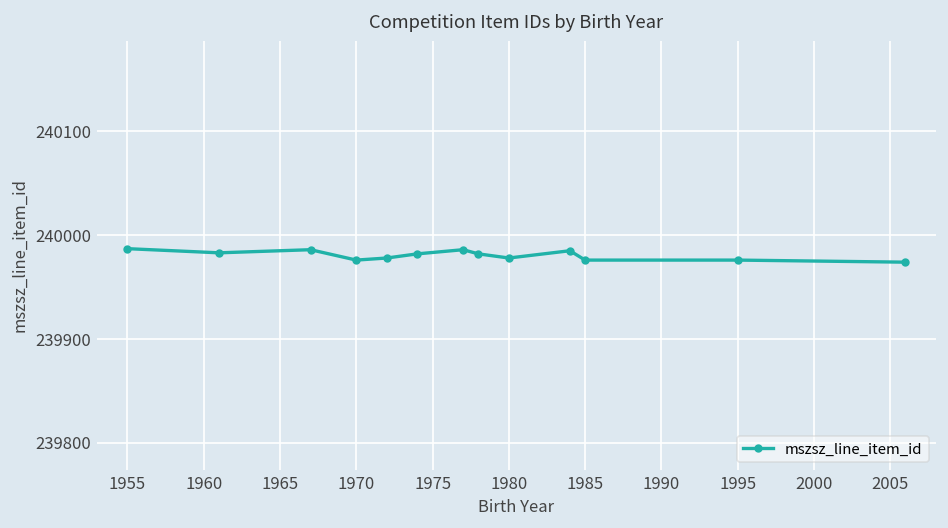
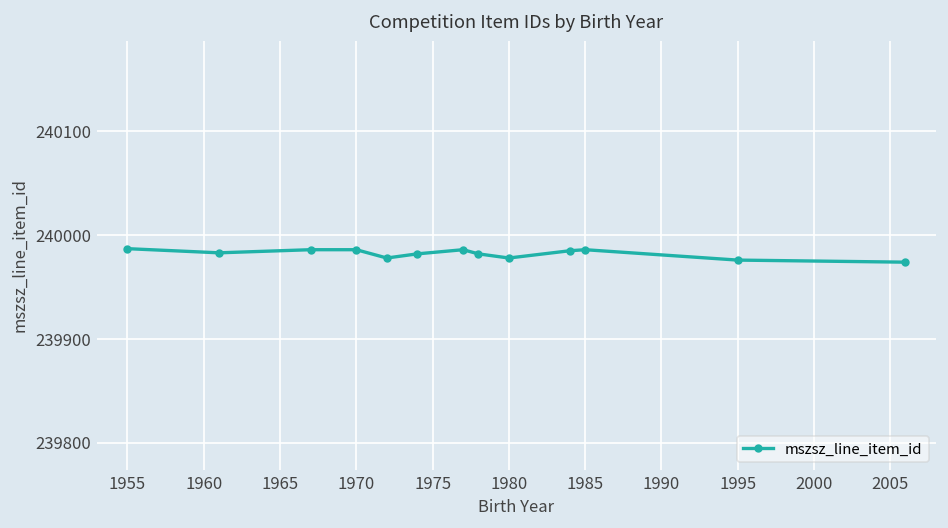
1970: 239980 -> 239990
1985: 239980 -> 239990
